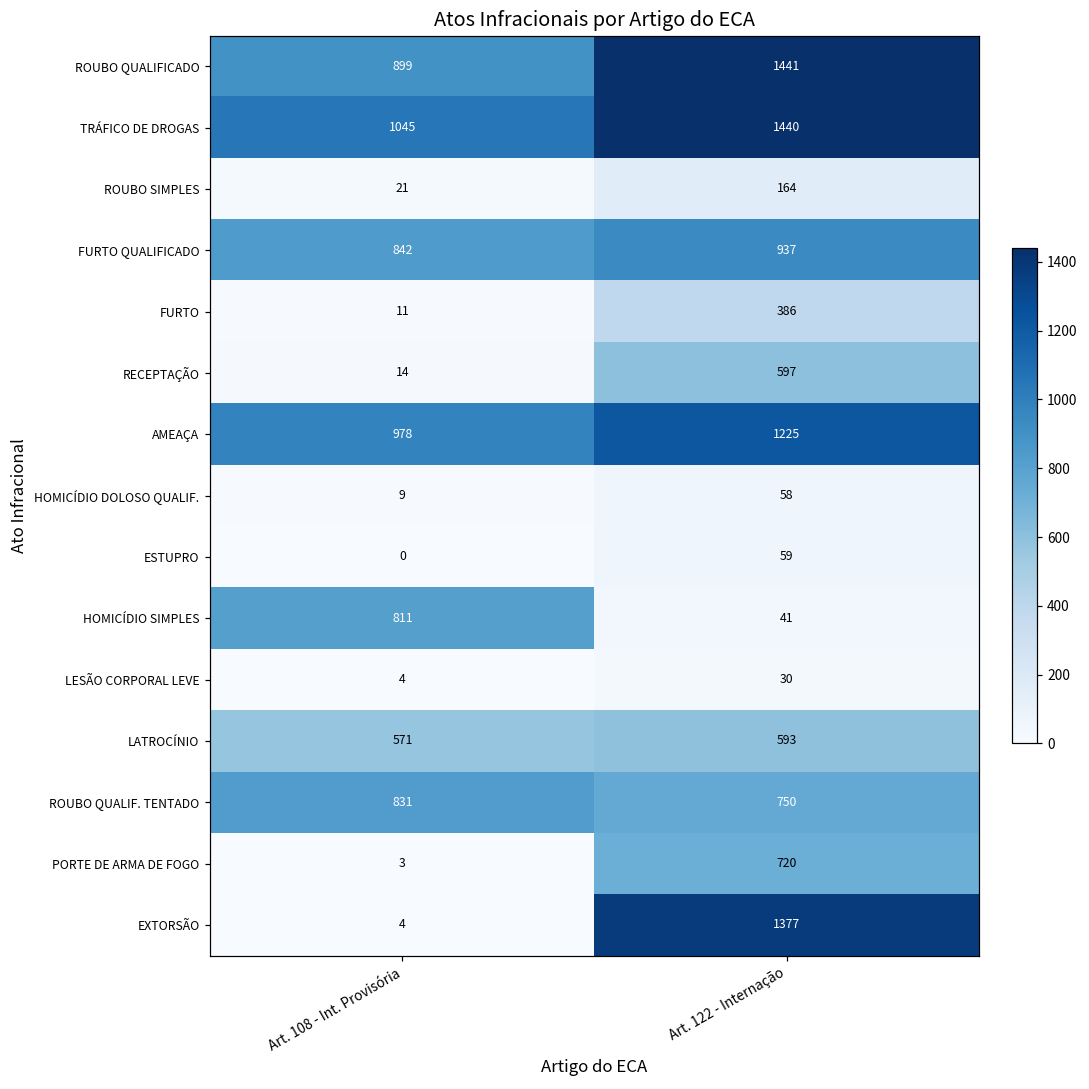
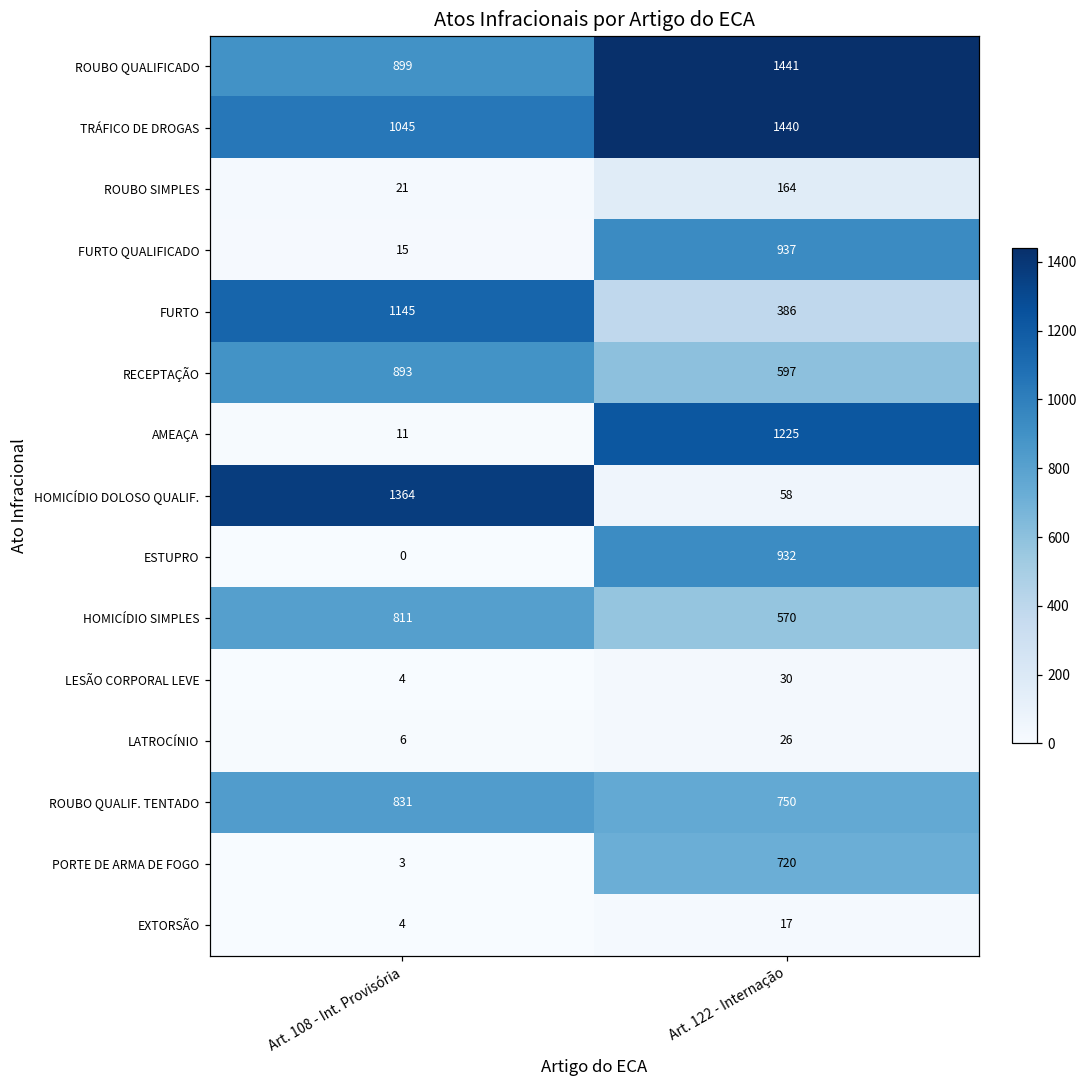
FURTO QUALIFICADO, Art. 108 - Int. Provisória: 842 -> 15
FURTO, Art. 108 - Int. Provisória: 11 -> 1145
RECEPTAÇÃO, Art. 108 - Int. Provisória: 14 -> 893
AMEAÇA, Art. 108 - Int. Provisória: 978 -> 11
HOMICÍDIO DOLOSO QUALIF., Art. 108 - Int. Provisória: 9 -> 1364
ESTUPRO, Art. 122 - Internação: 59 -> 932
HOMICÍDIO SIMPLES, Art. 122 - Internação: 41 -> 570
LATROCÍNIO, Art. 108 - Int. Provisória: 571 -> 6
LATROCÍNIO, Art. 122 - Internação: 593 -> 26
EXTORSÃO, Art. 122 - Internação: 1377 -> 17
